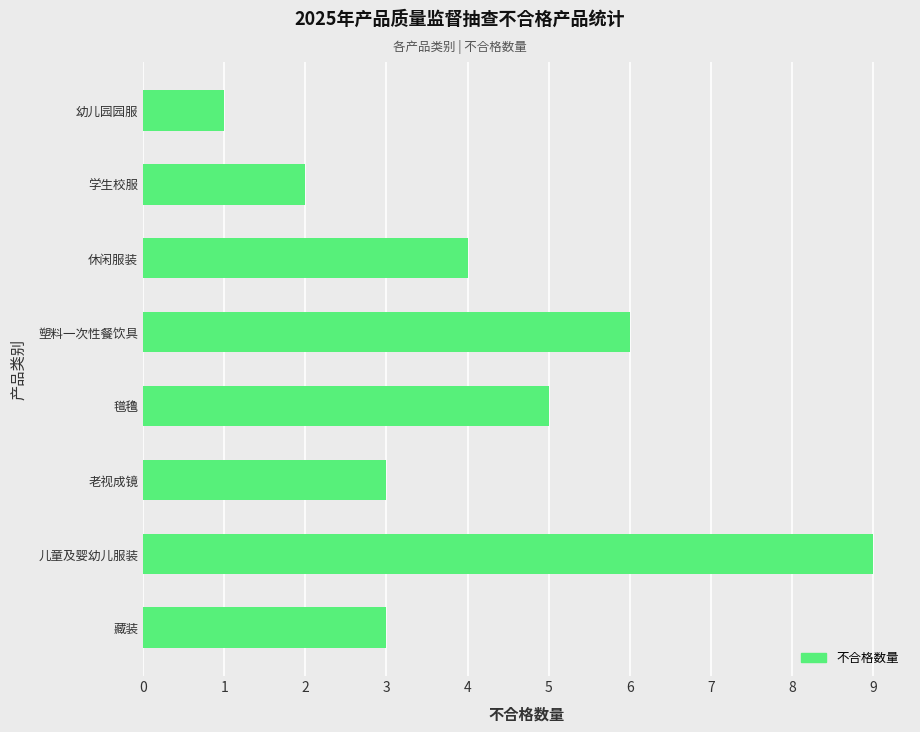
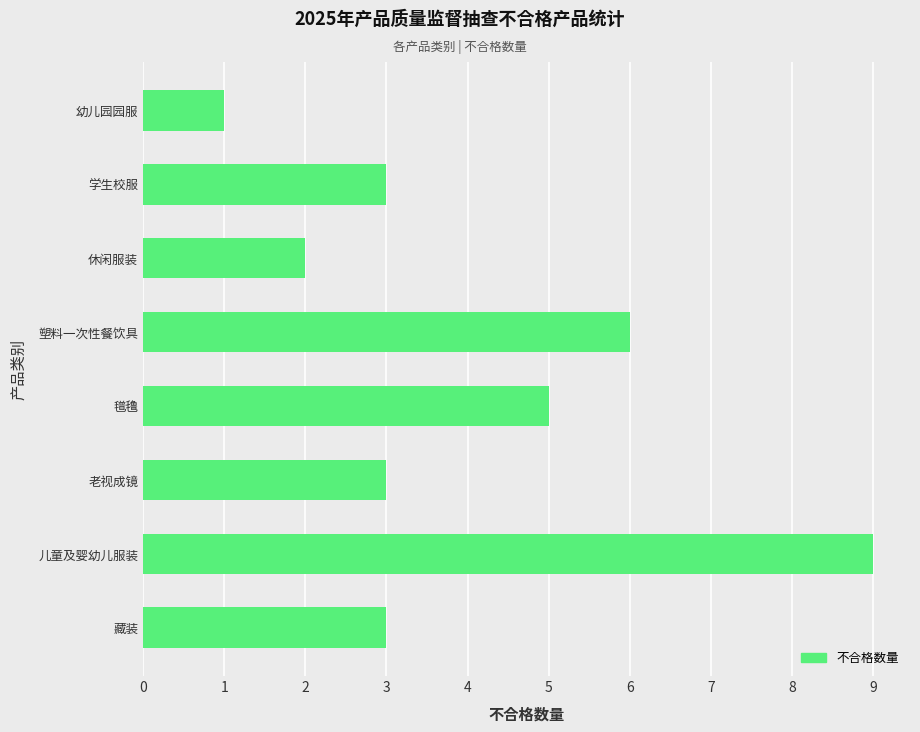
学生校服: 2 -> 3
休闲服装: 4 -> 2
